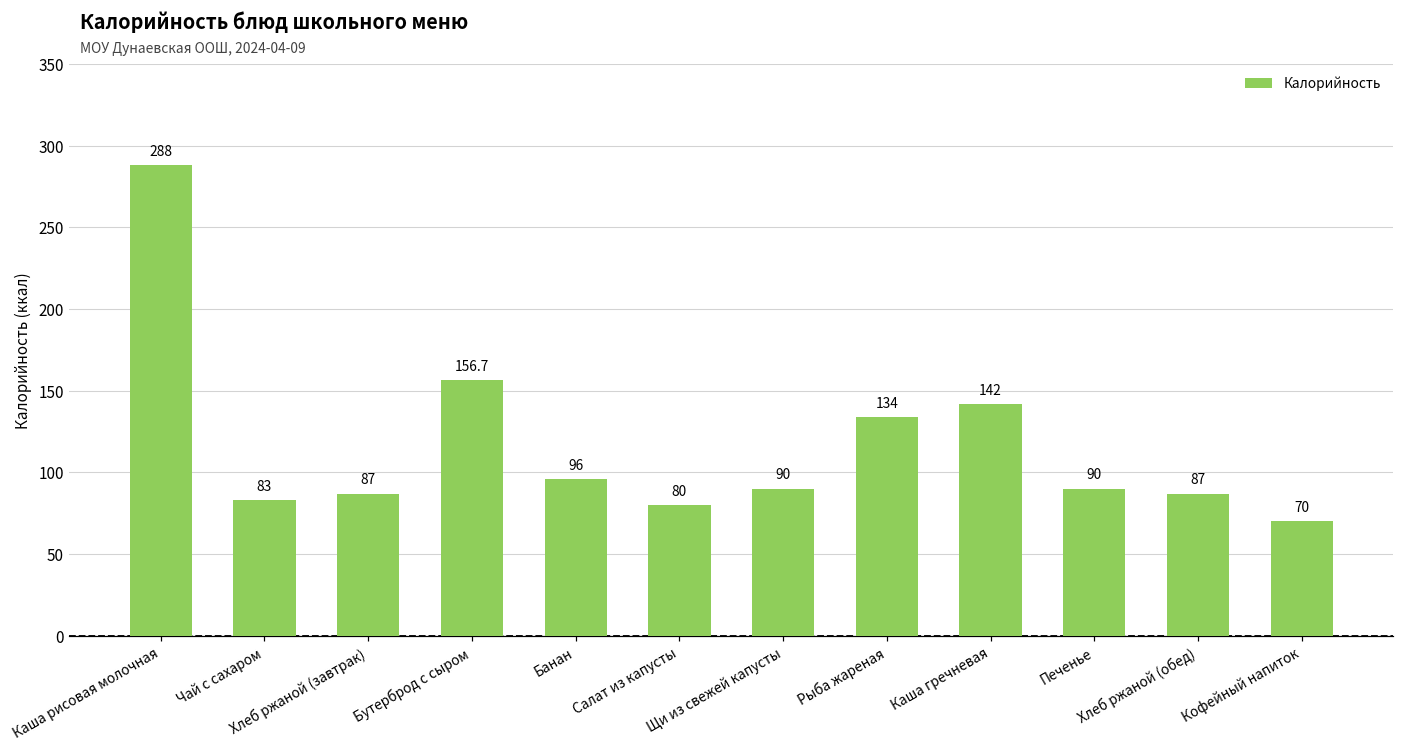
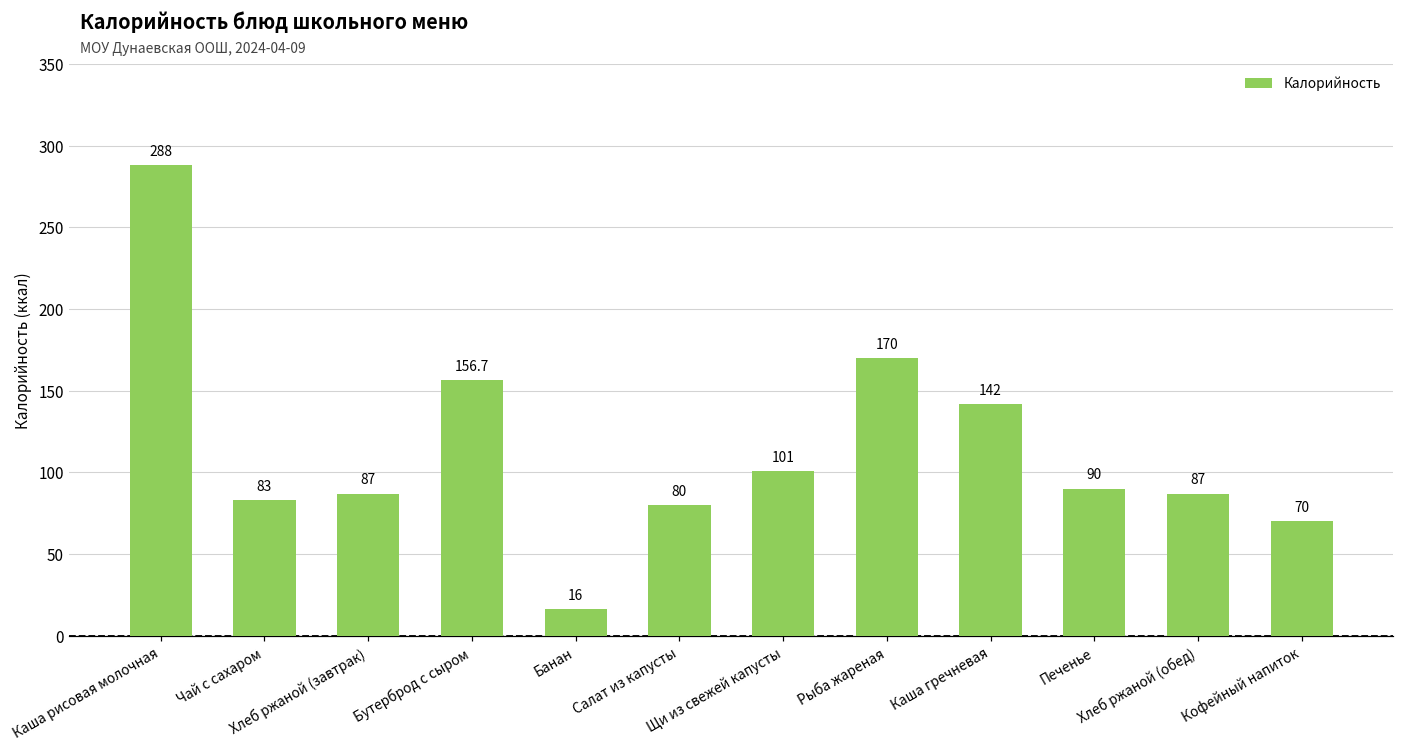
Банан: 96 -> 16
Щи из свежей капусты: 90 -> 101
Рыба жареная: 134 -> 170
